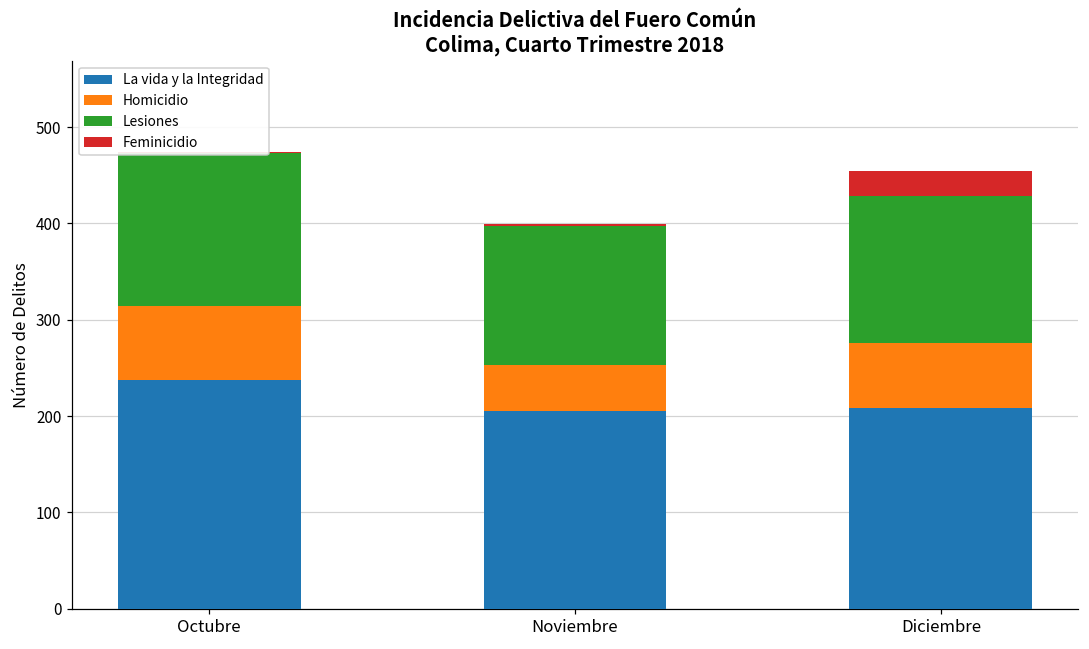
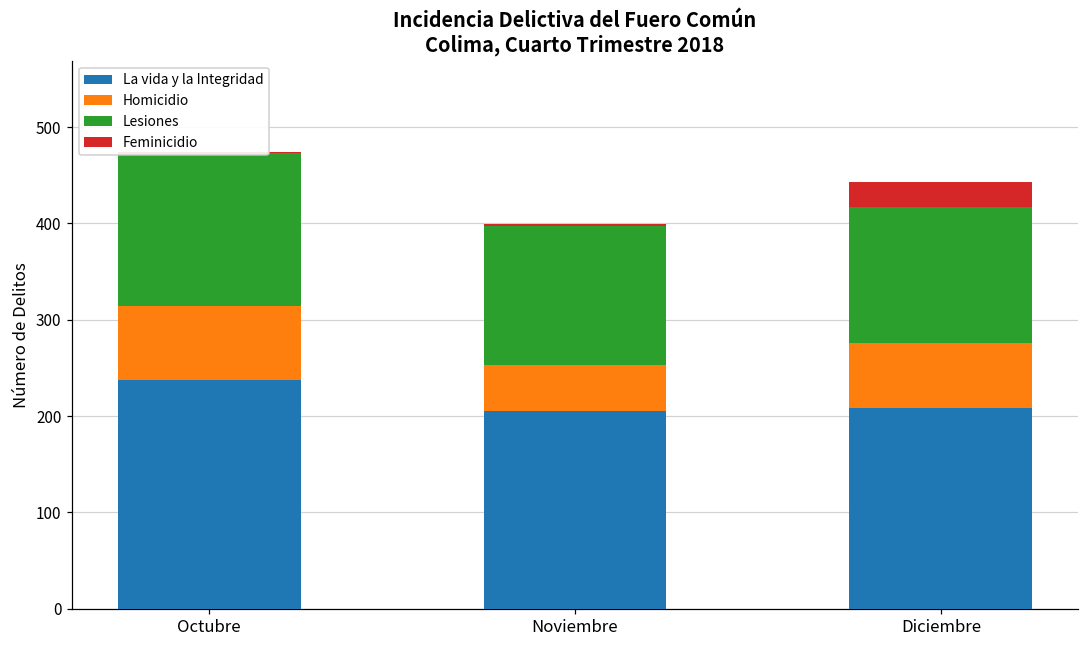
Lesiones, Diciembre: 150 -> 140
